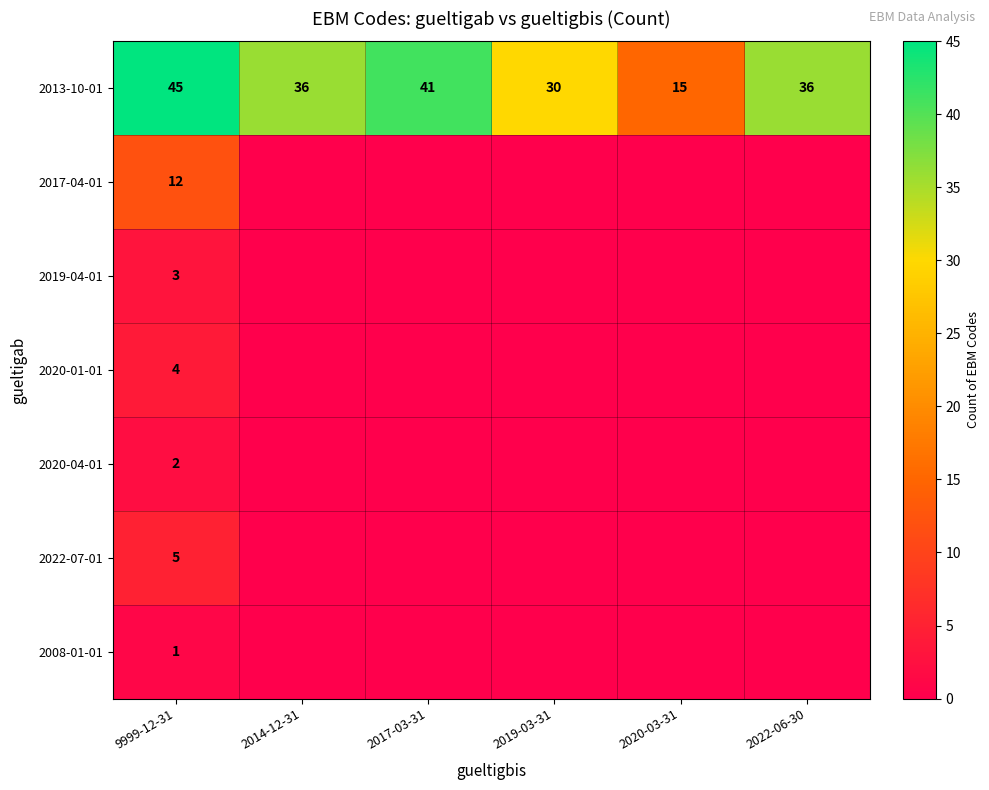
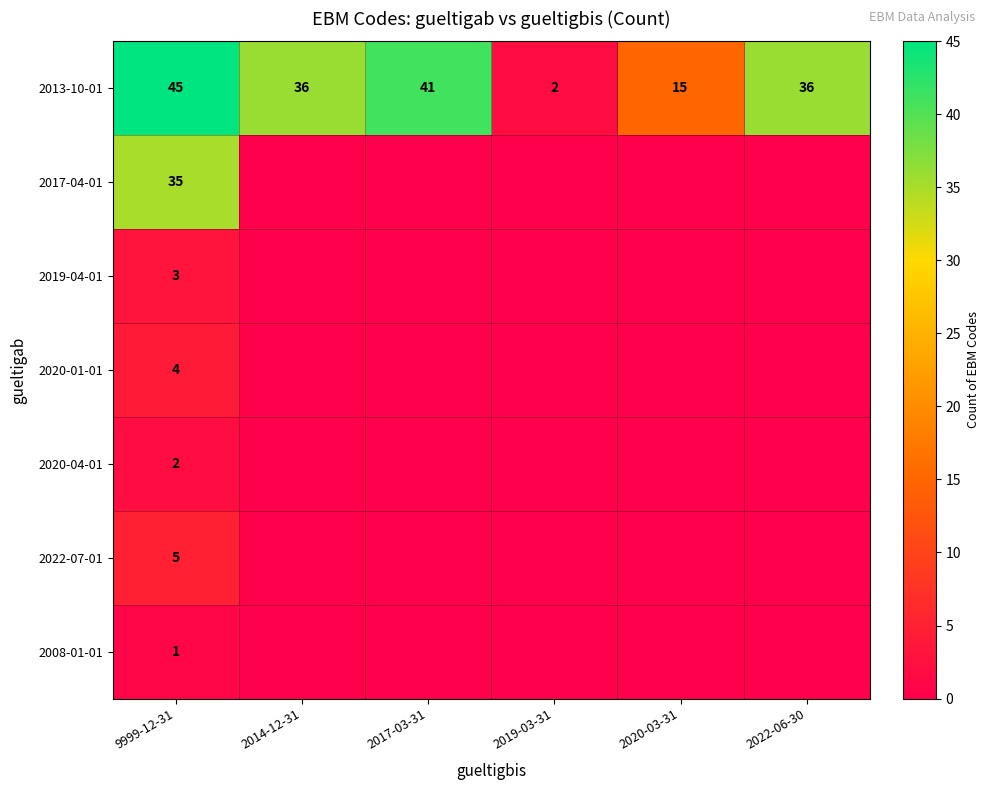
2013-10-01, 2019-03-31: 30 -> 2
2017-04-01, 9999-12-31: 12 -> 35
